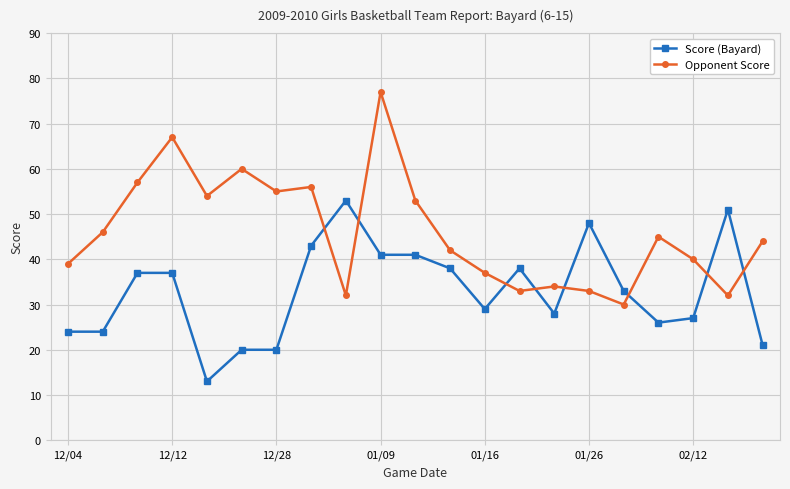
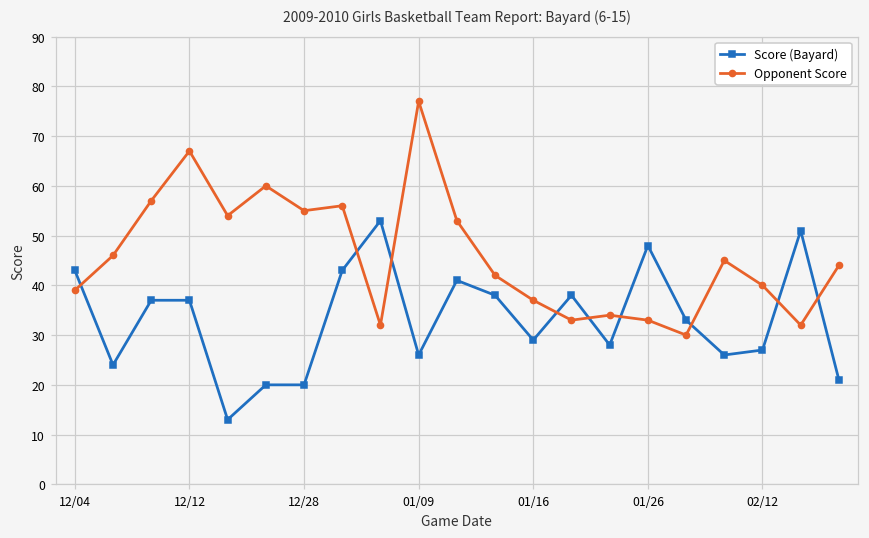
Score (Bayard), 12/04: 24 -> 43
Score (Bayard), 01/09: 41 -> 26
